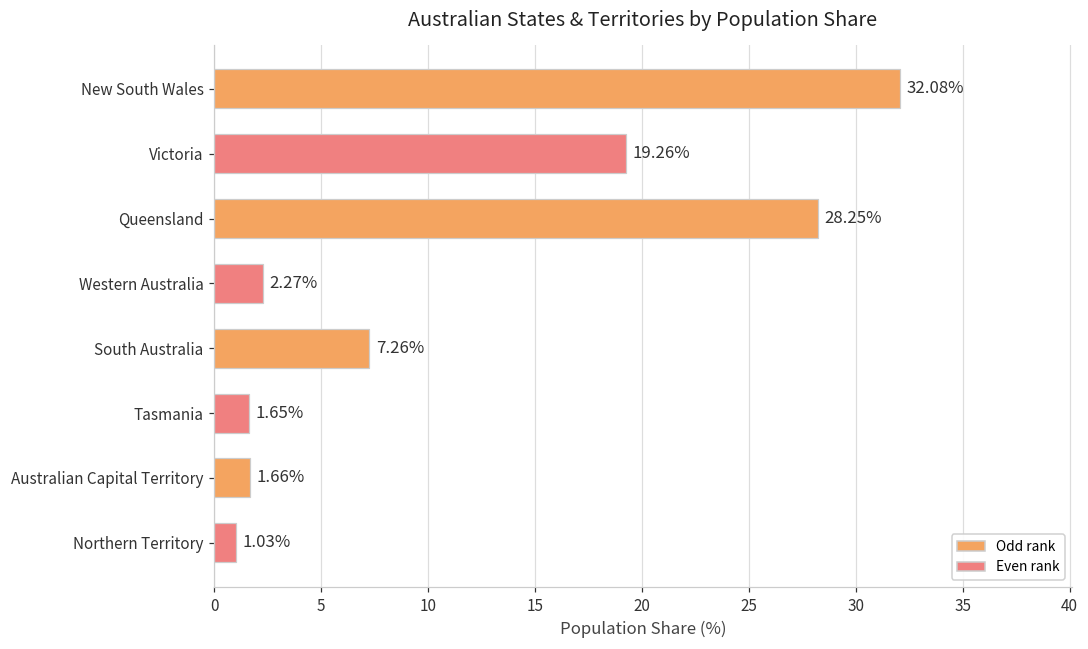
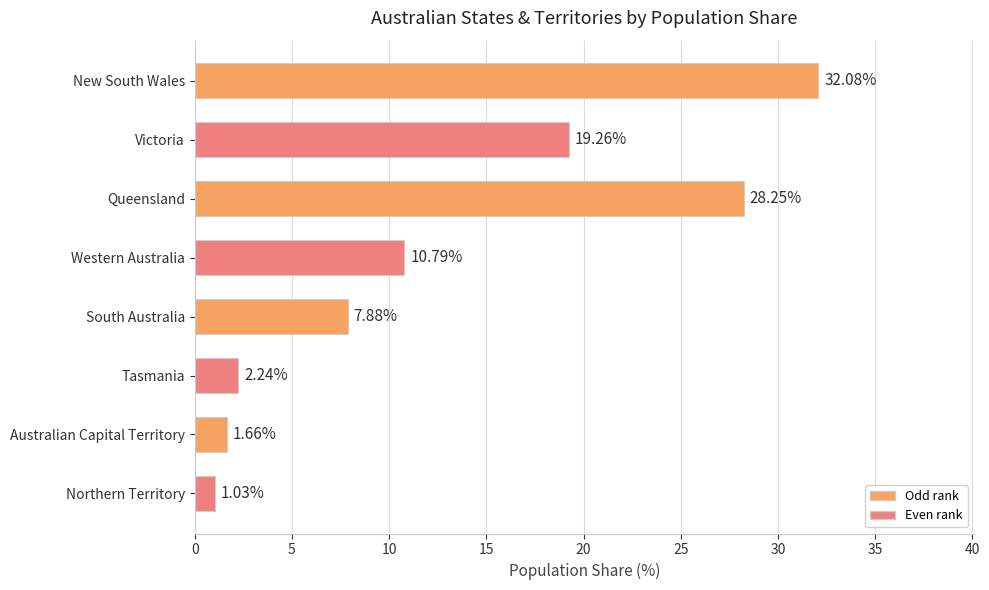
Western Australia: 2.27% -> 10.79%
South Australia: 7.26% -> 7.88%
Tasmania: 1.65% -> 2.24%
